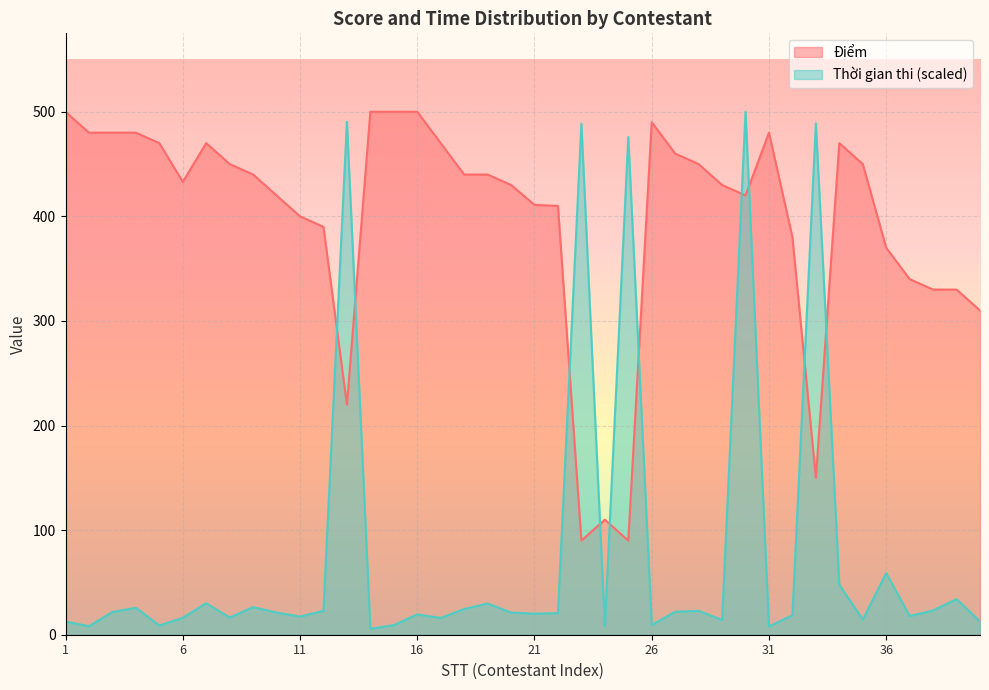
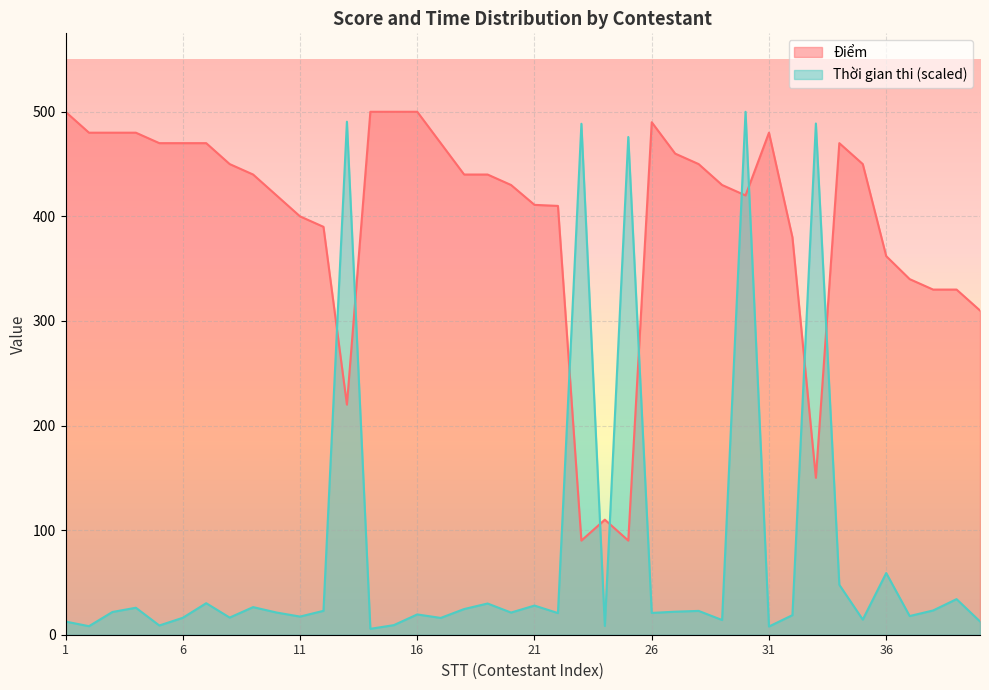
Điểm, 6: 433 -> 470
Thời gian thi (scaled), 21: 20 -> 28
Thời gian thi (scaled), 26: 9 -> 21
Điểm, 36: 370 -> 362
